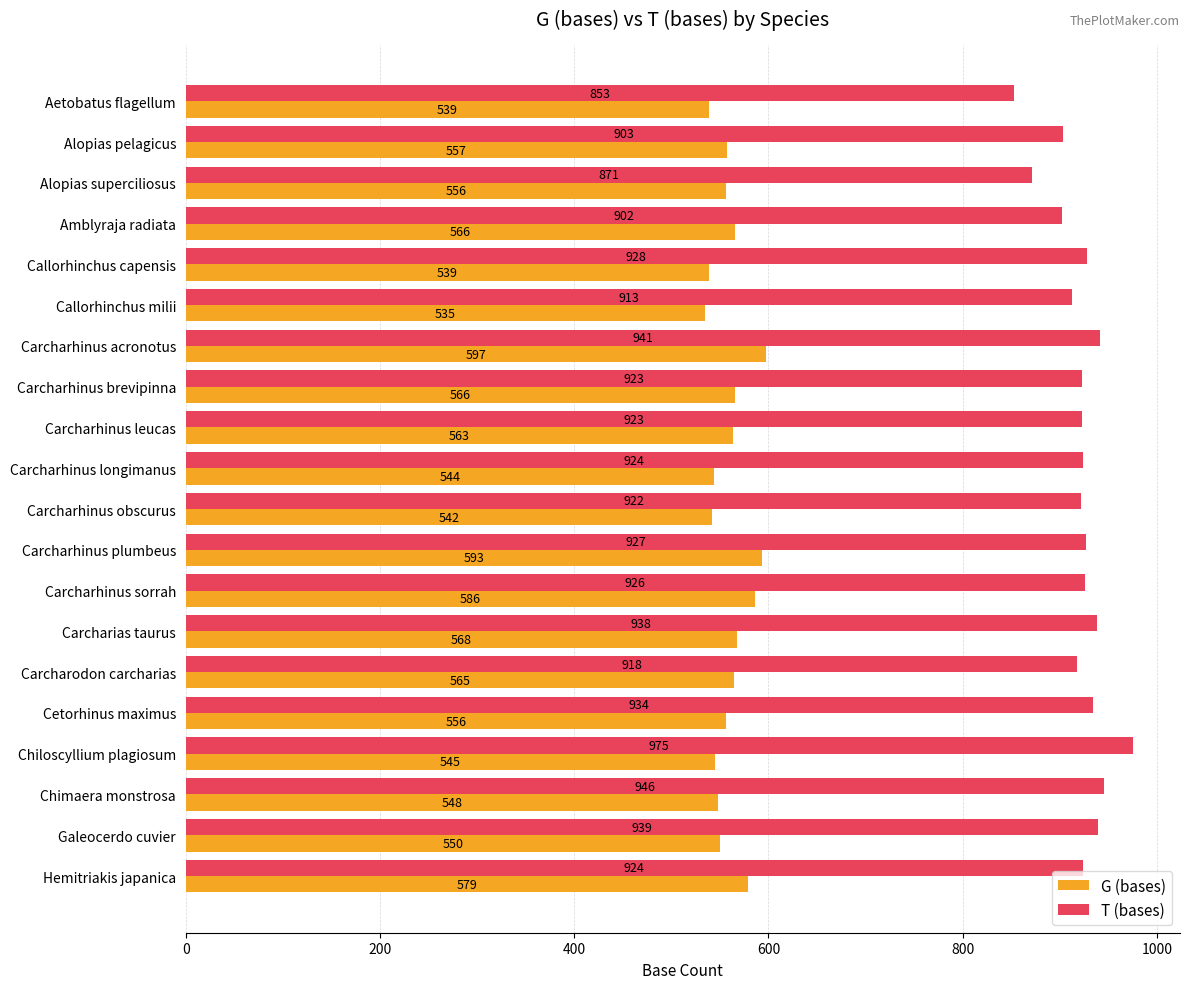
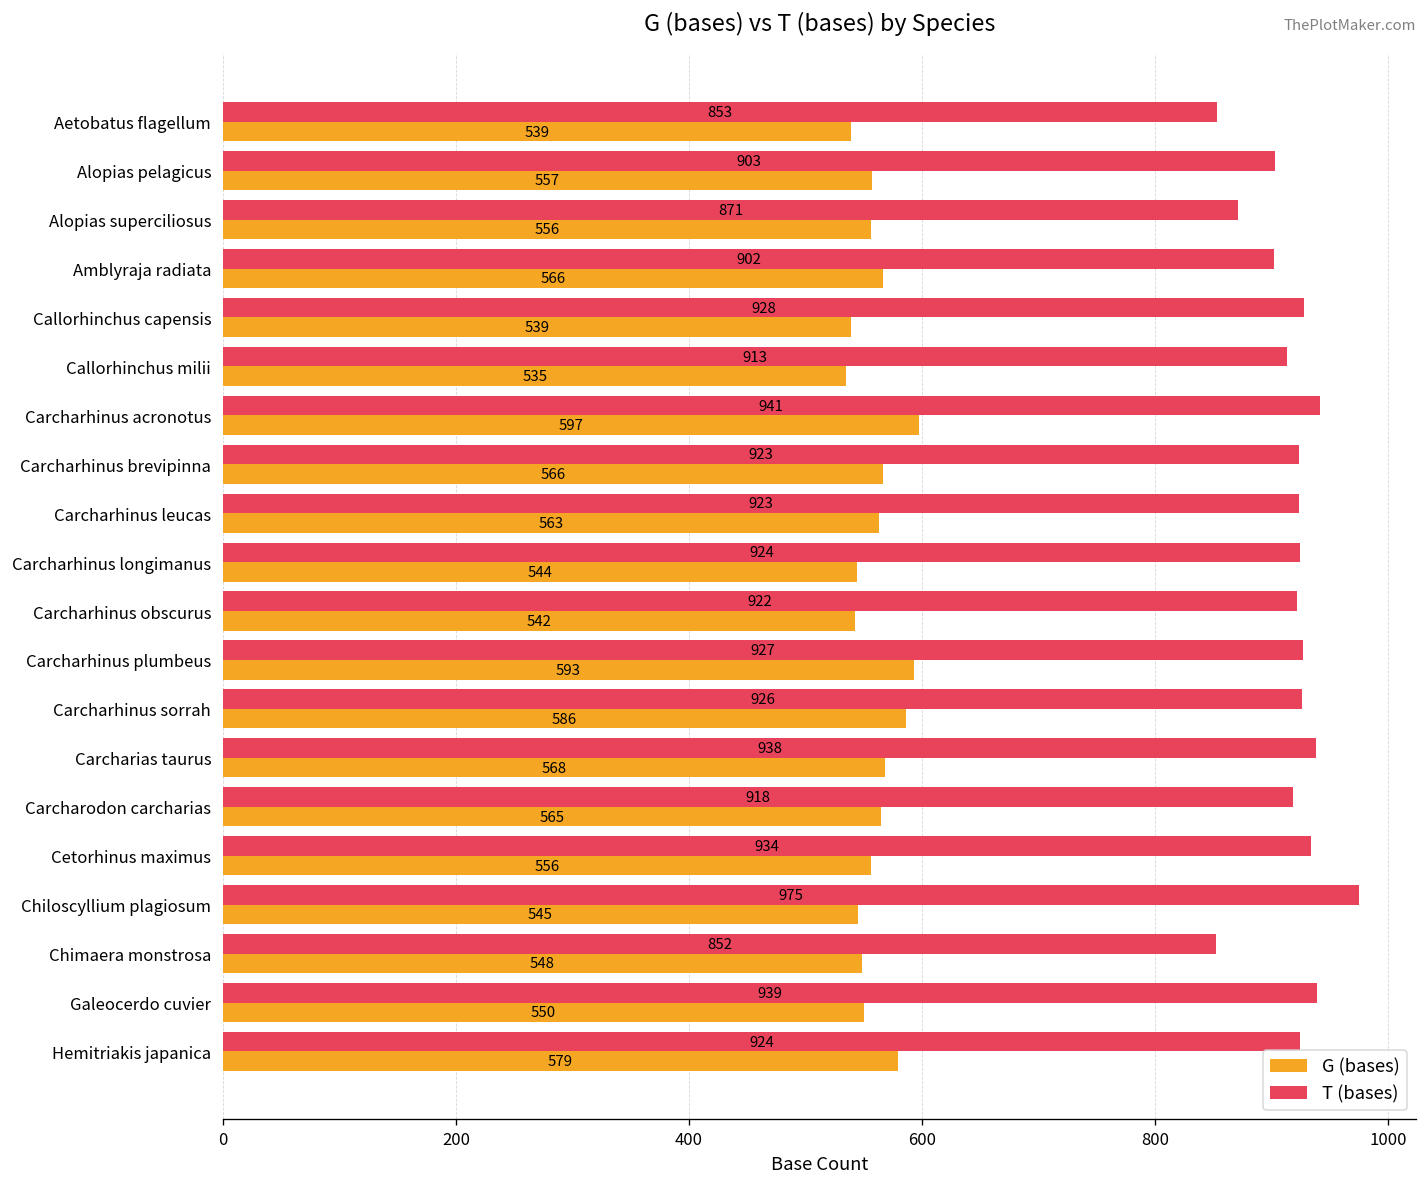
T (bases), Chimaera monstrosa: 946 -> 852
